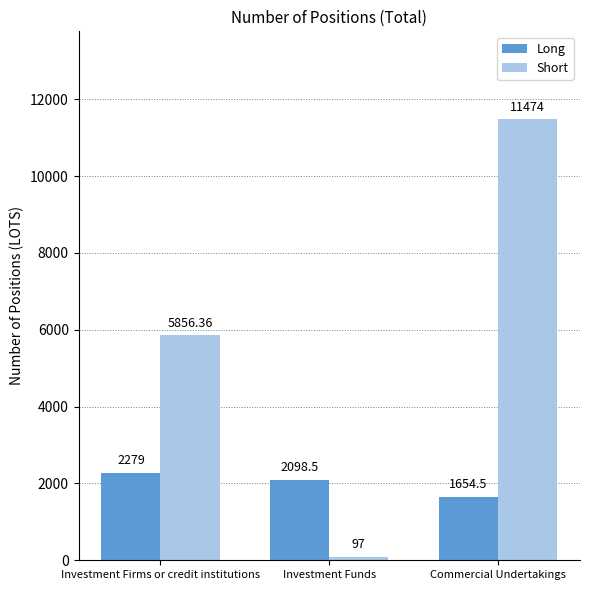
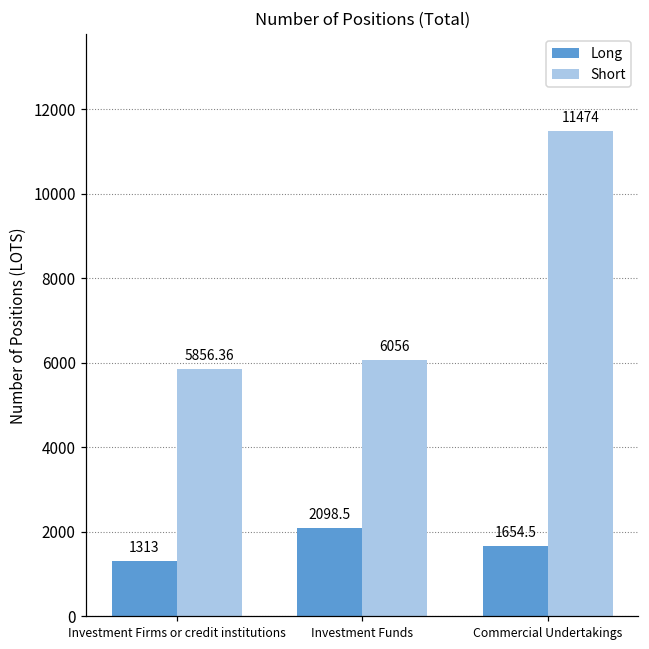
Long, Investment Firms or credit institutions: 2279 -> 1313
Short, Investment Funds: 97 -> 6056
